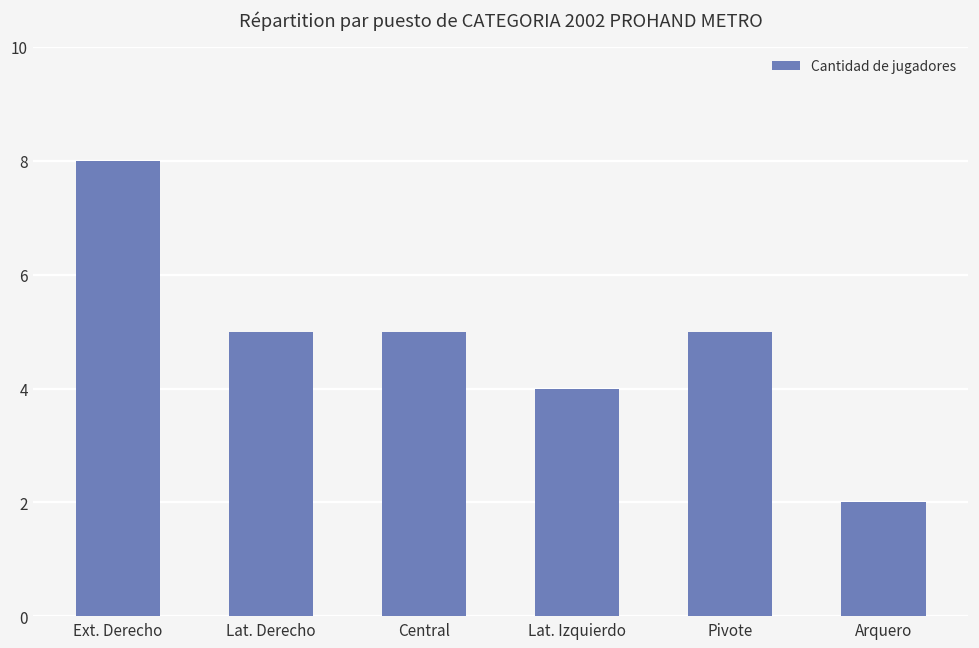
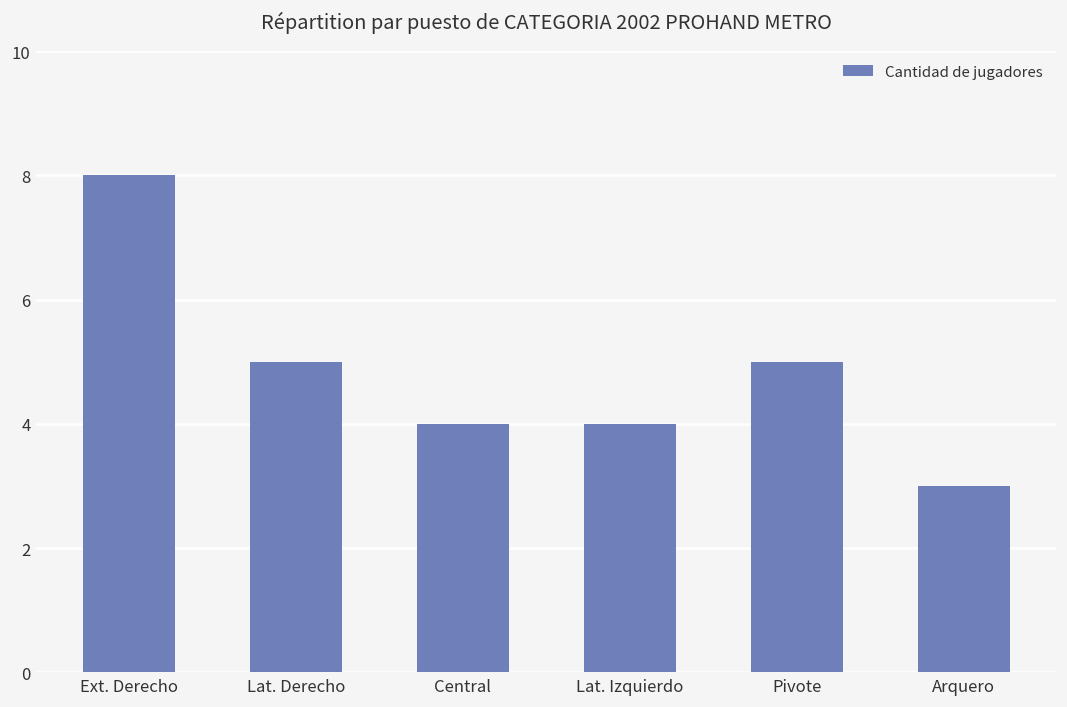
Central: 5 -> 4
Arquero: 2 -> 3
